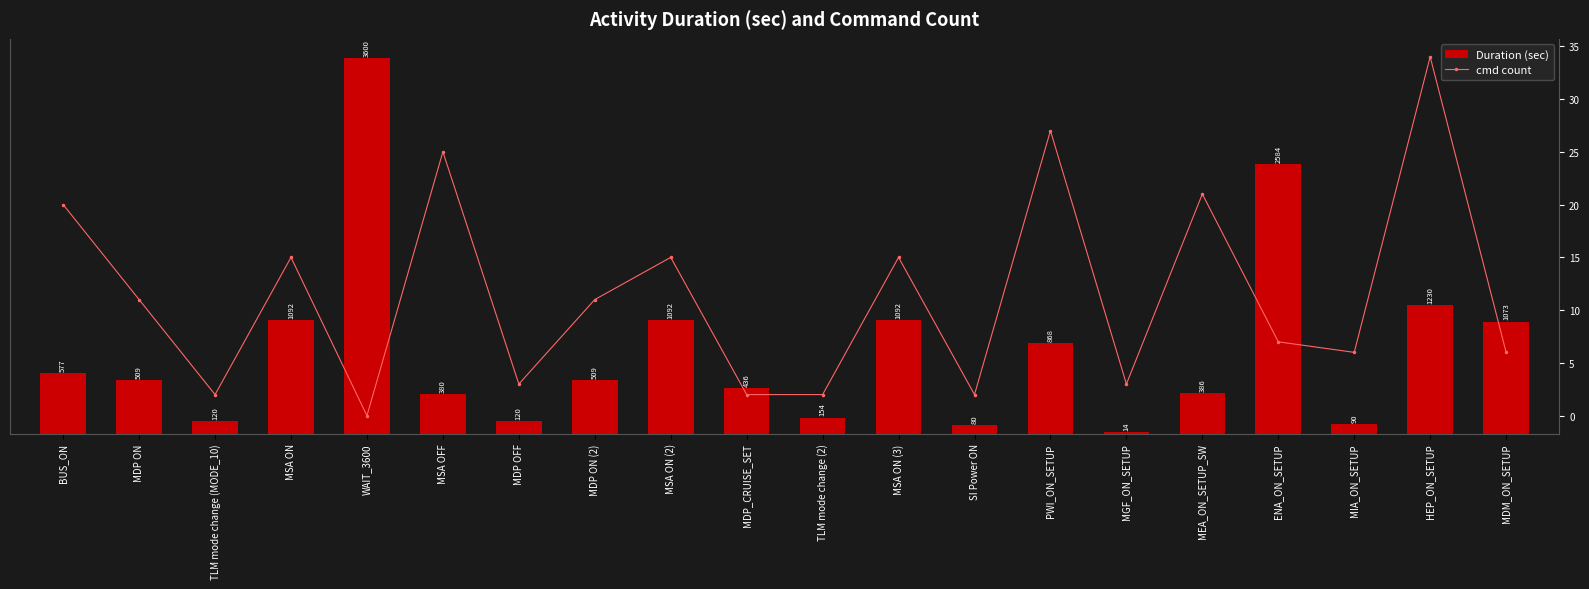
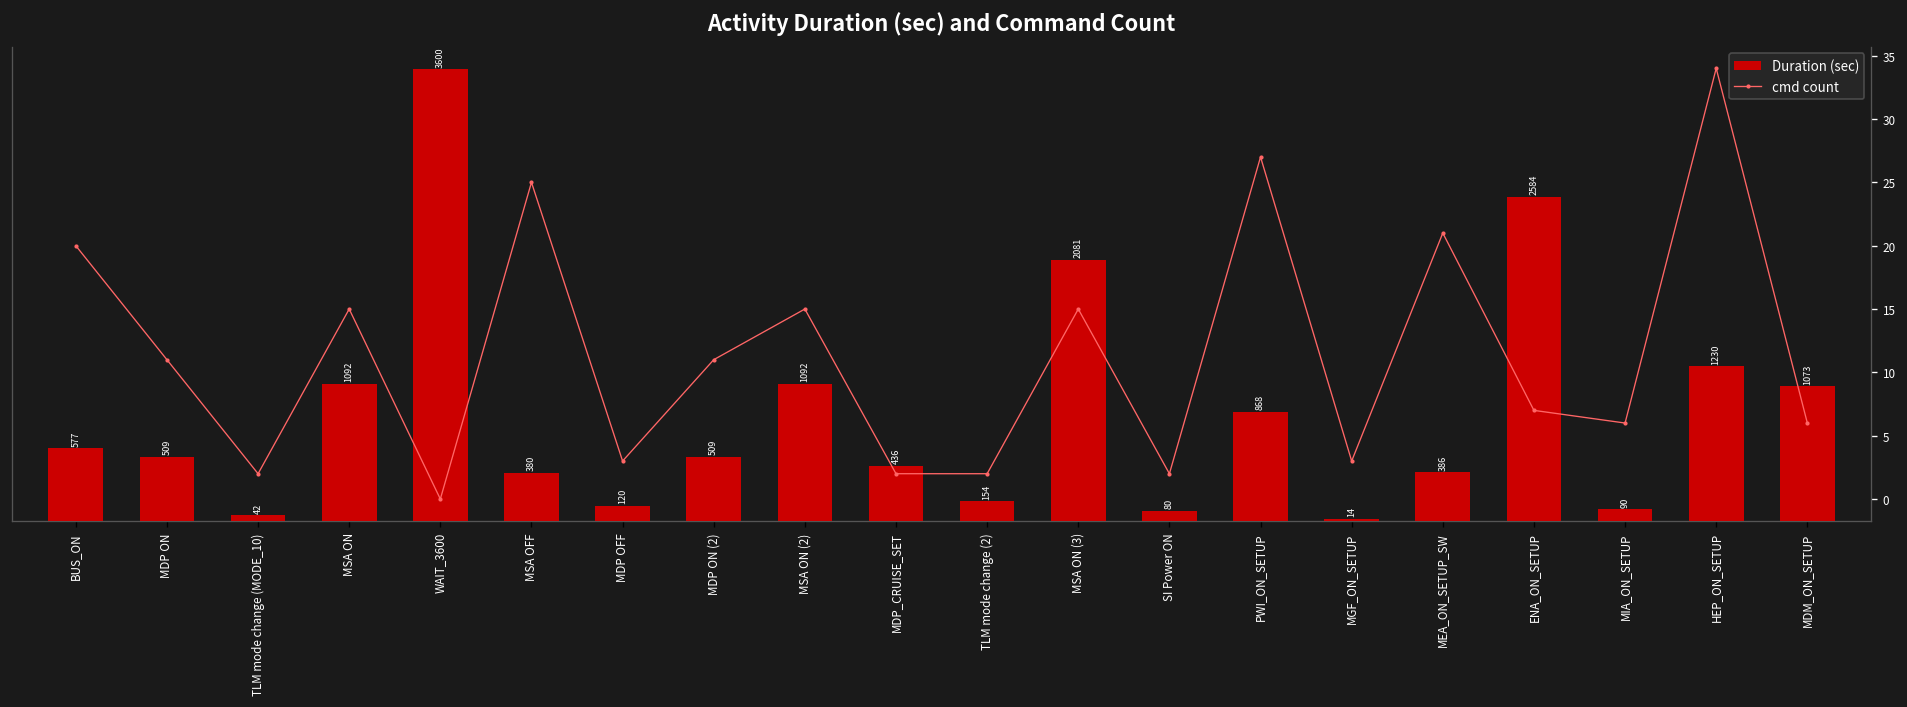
Duration (sec), TLM mode change (MODE_10): 120 -> 42
Duration (sec), MSA ON (3): 1092 -> 2081
